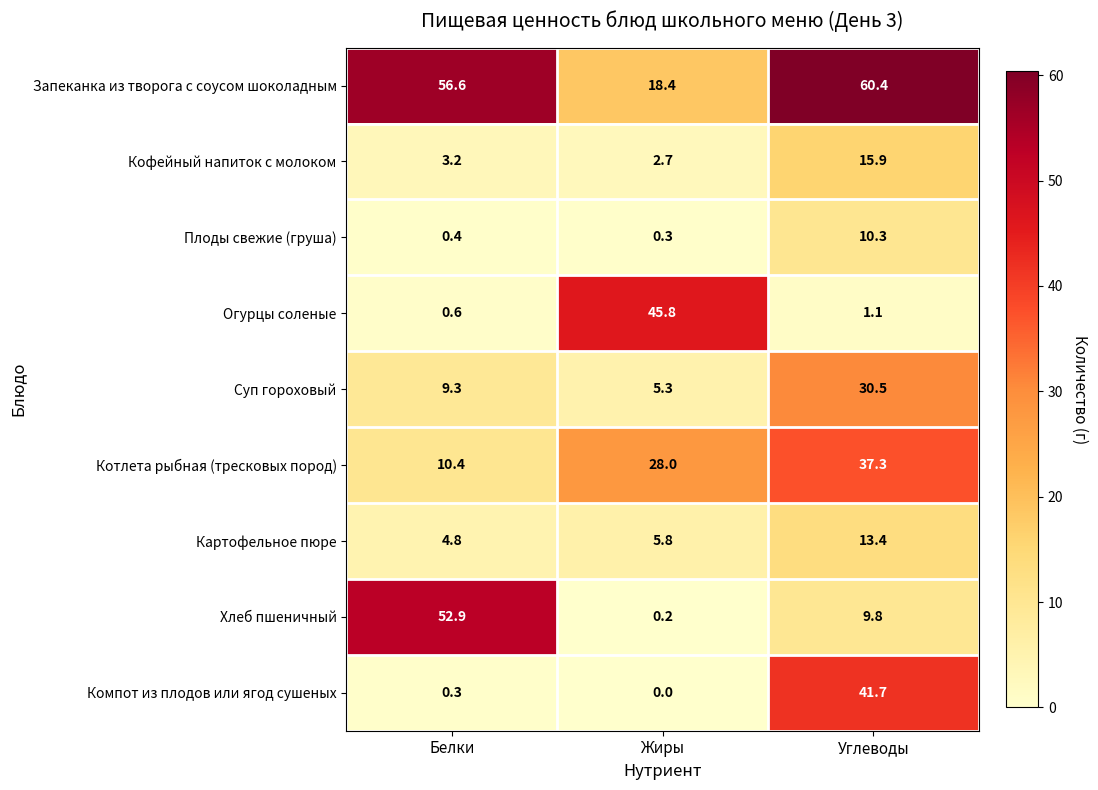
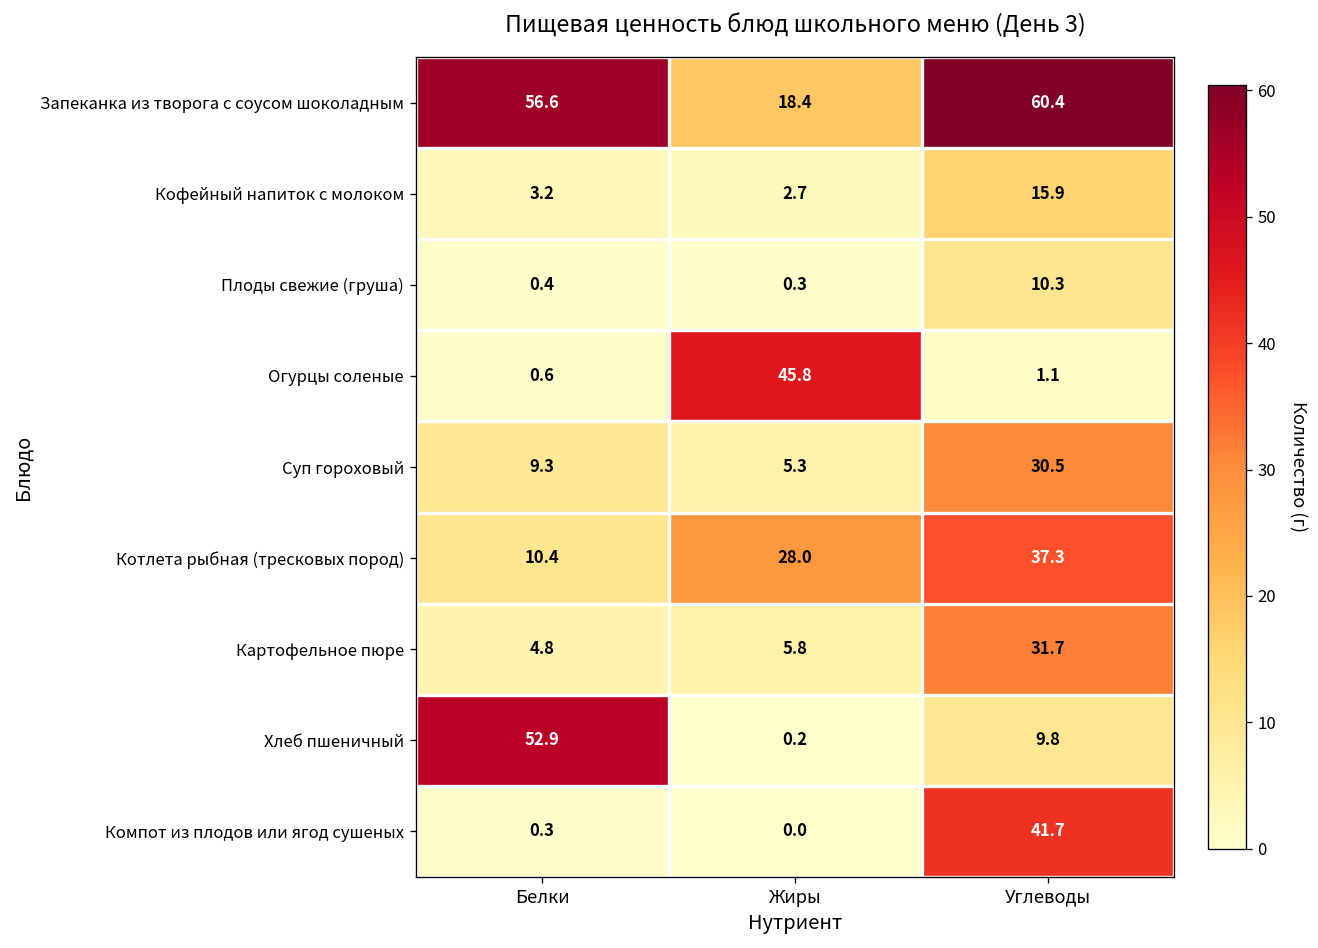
Картофельное пюре, Углеводы: 13.4 -> 31.7
